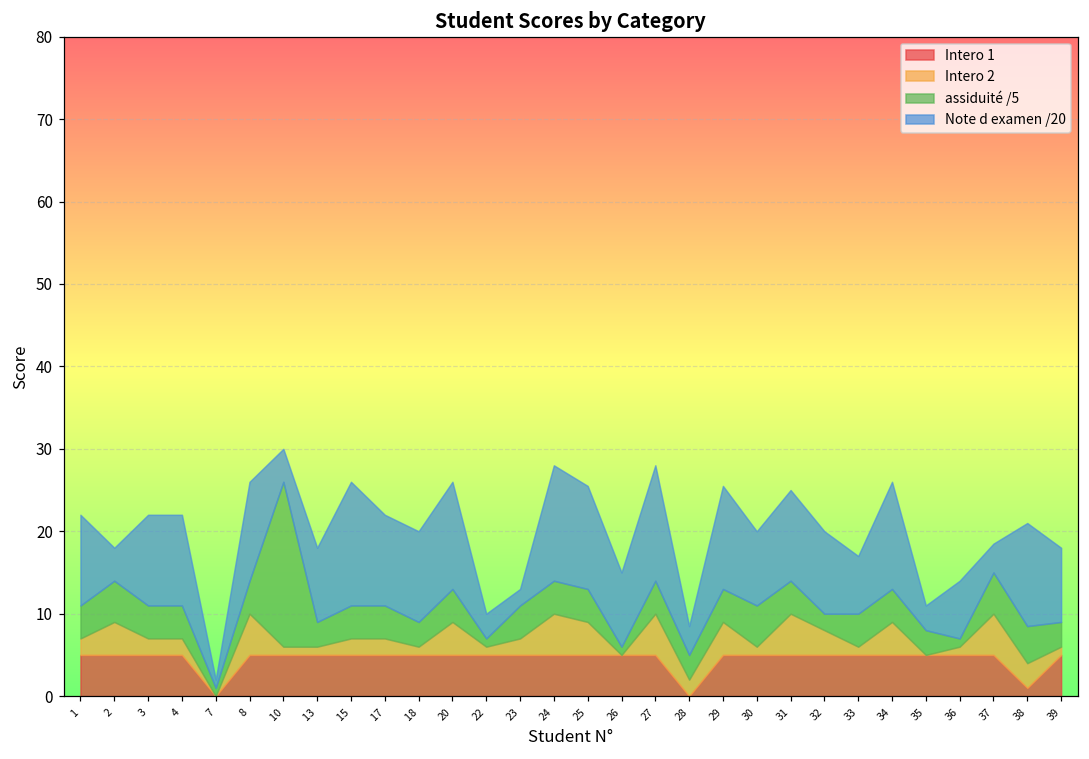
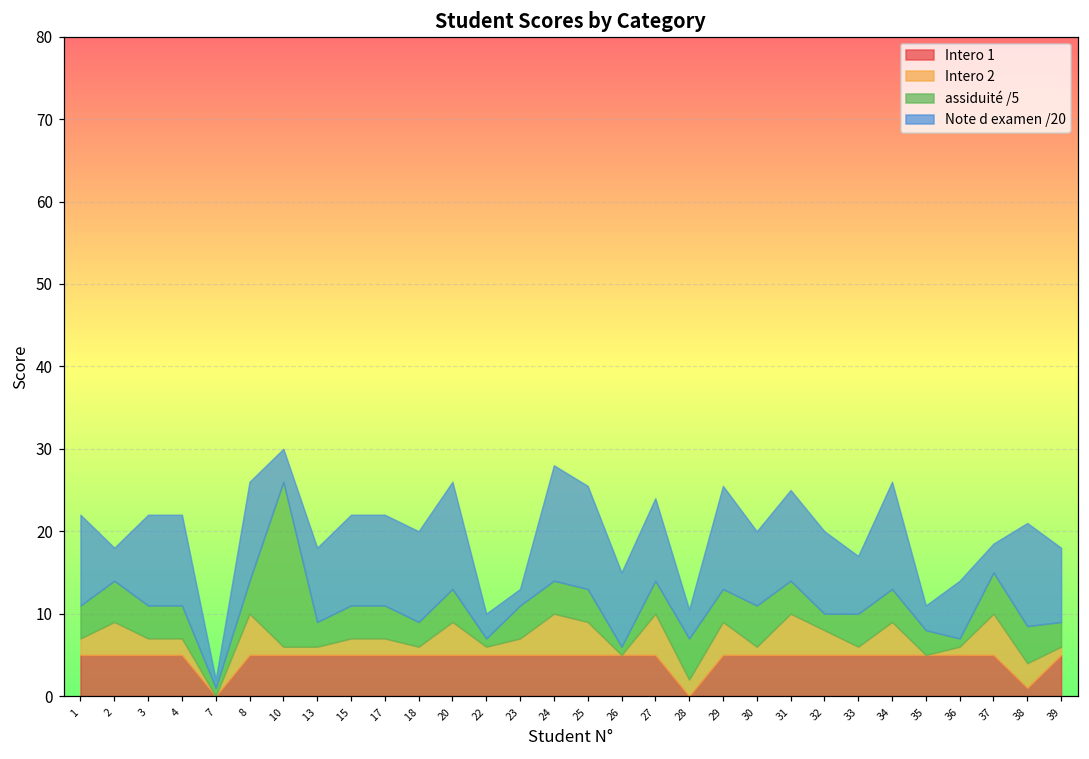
Note d examen /20, 15: 15 -> 11
Note d examen /20, 27: 14 -> 10
assiduité /5, 28: 3 -> 5
